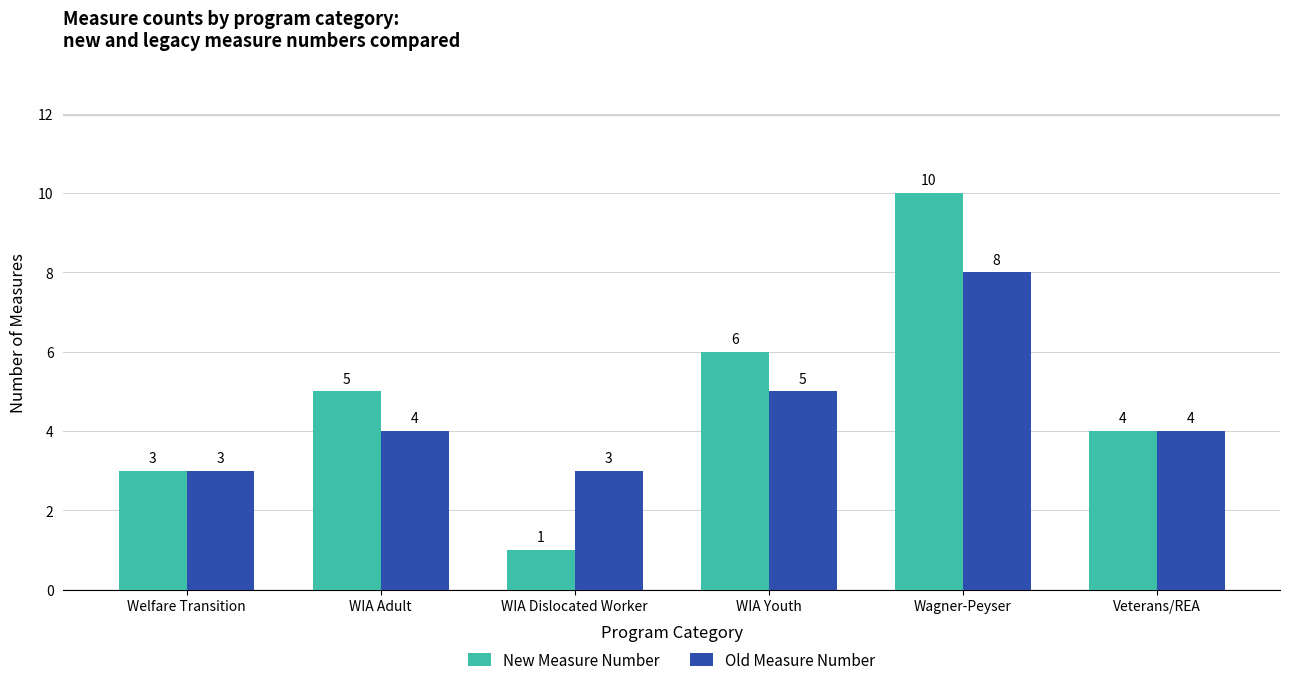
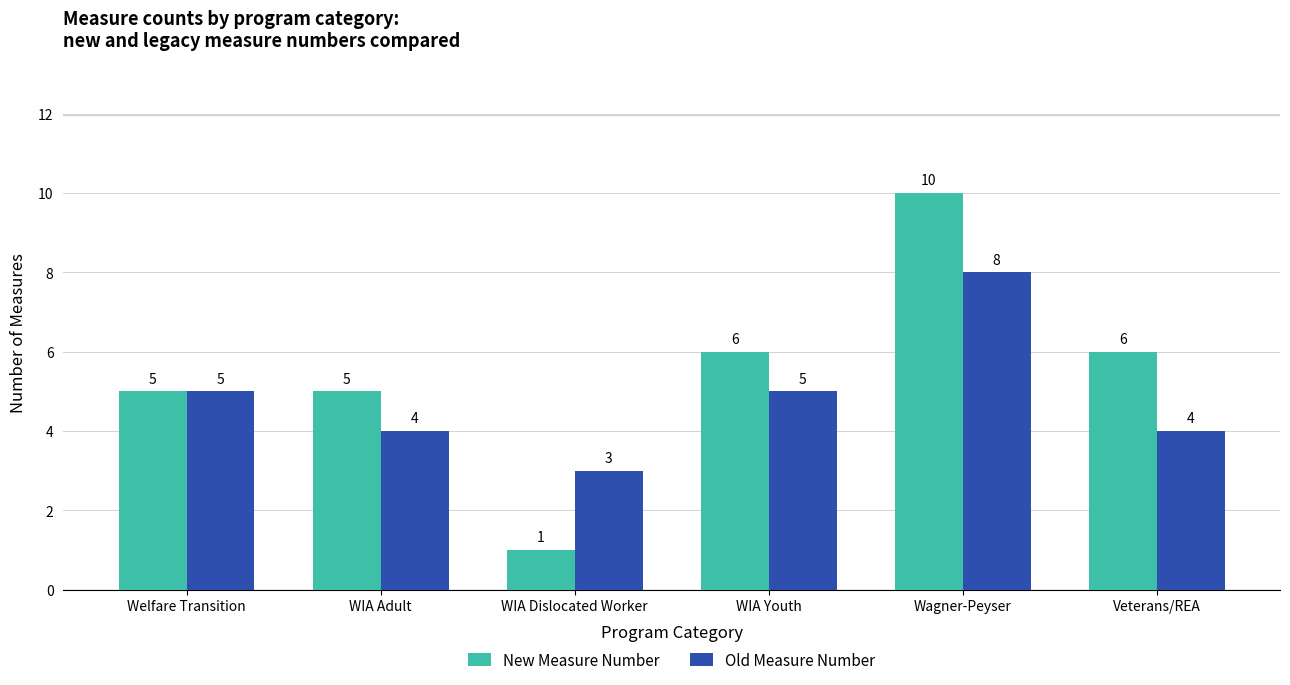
New Measure Number, Welfare Transition: 3 -> 5
Old Measure Number, Welfare Transition: 3 -> 5
New Measure Number, Veterans/REA: 4 -> 6
